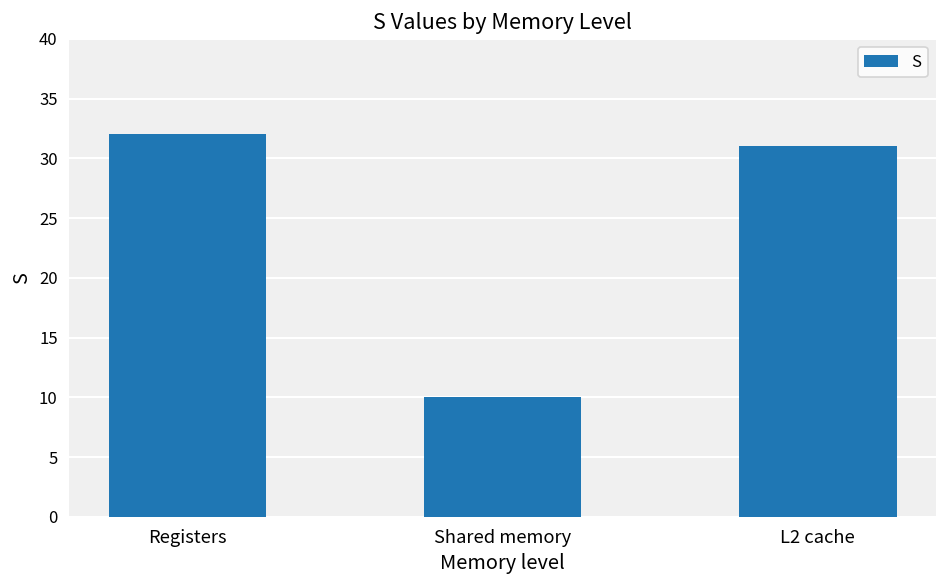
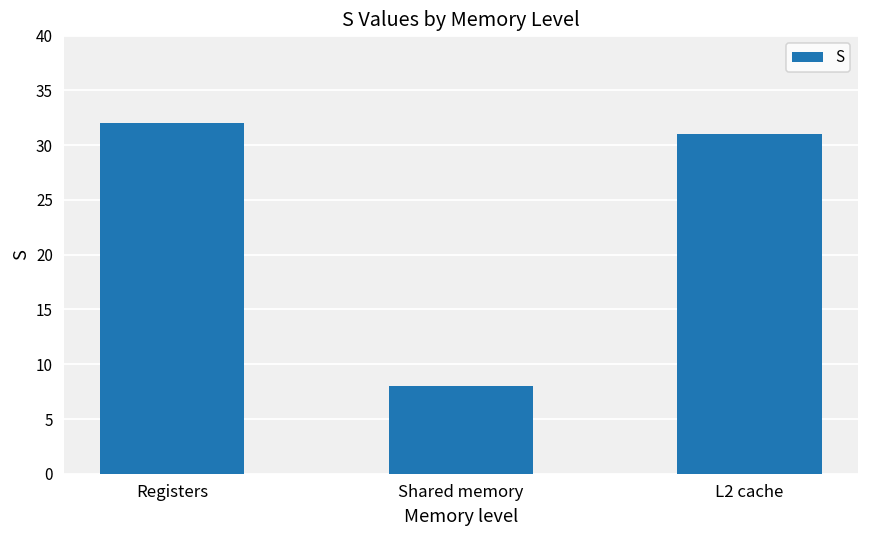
Shared memory: 10 -> 8
